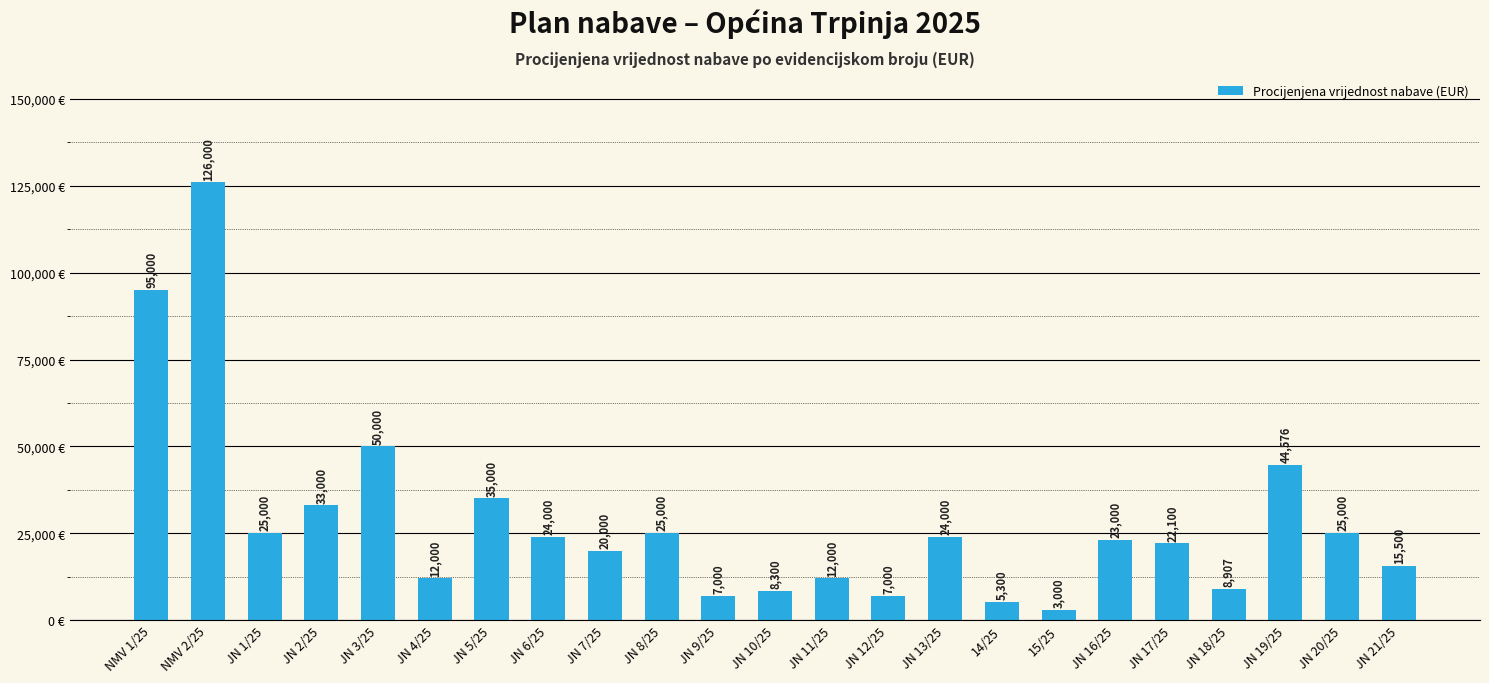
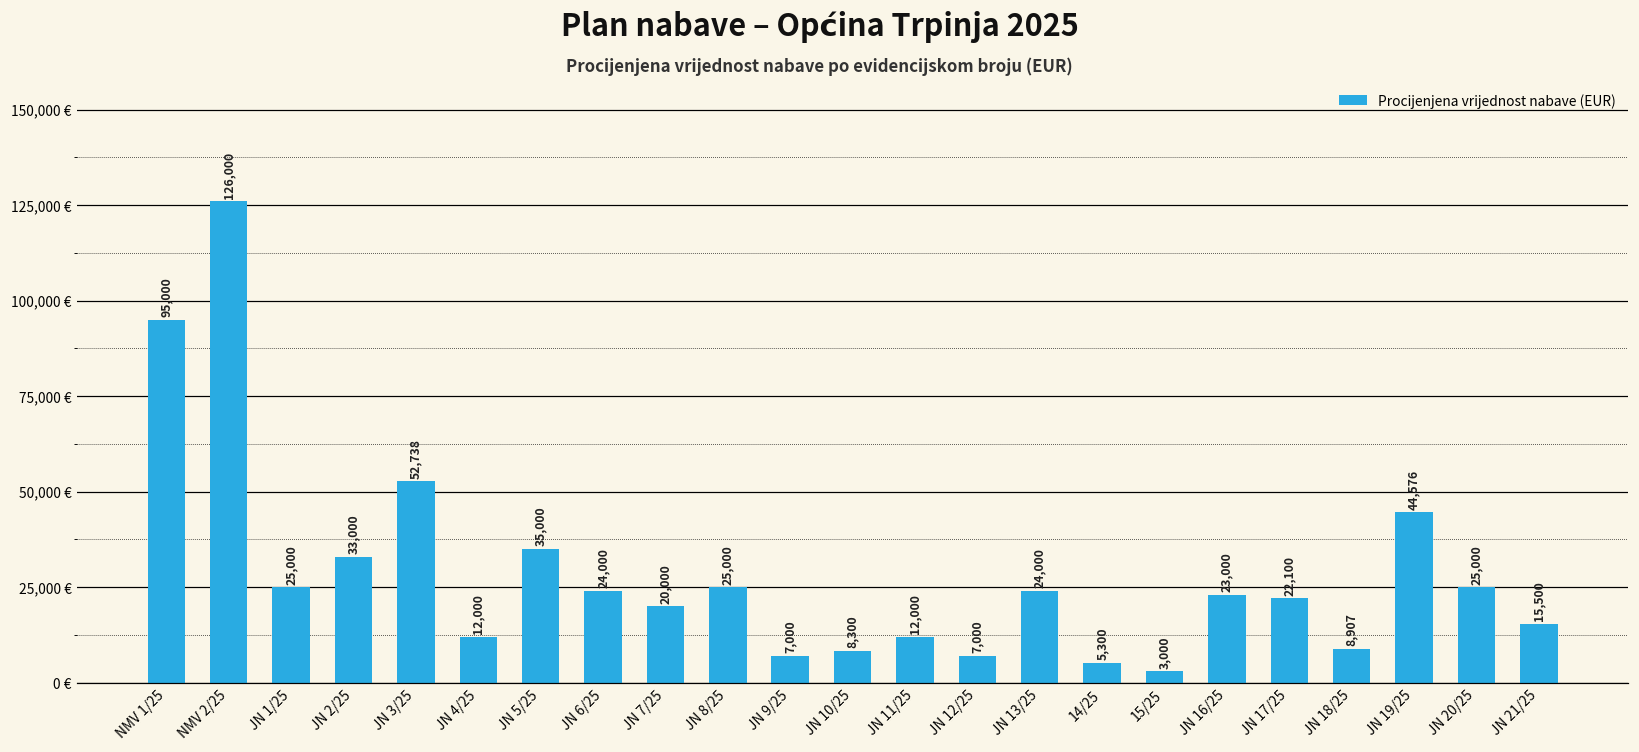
JN 3/25: 50,000 -> 52,738
